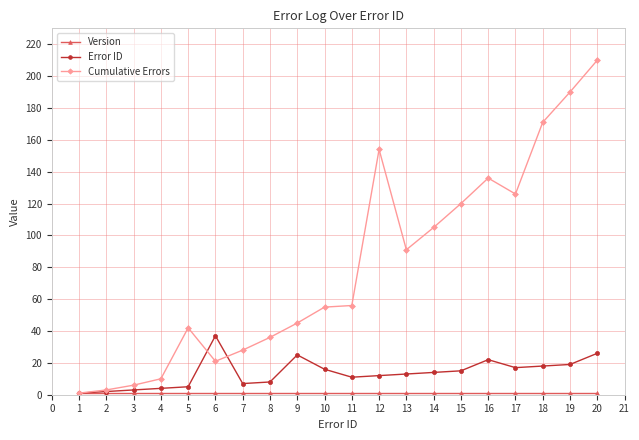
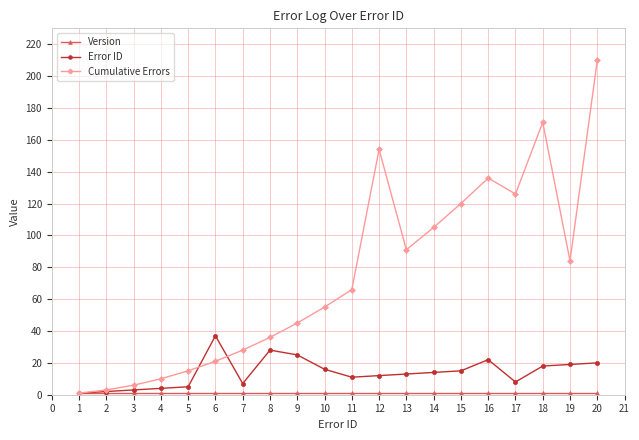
Cumulative Errors, 5: 42 -> 15
Error ID, 8: 8 -> 28
Cumulative Errors, 11: 56 -> 66
Error ID, 17: 17 -> 8
Cumulative Errors, 19: 190 -> 84
Error ID, 20: 26 -> 20
